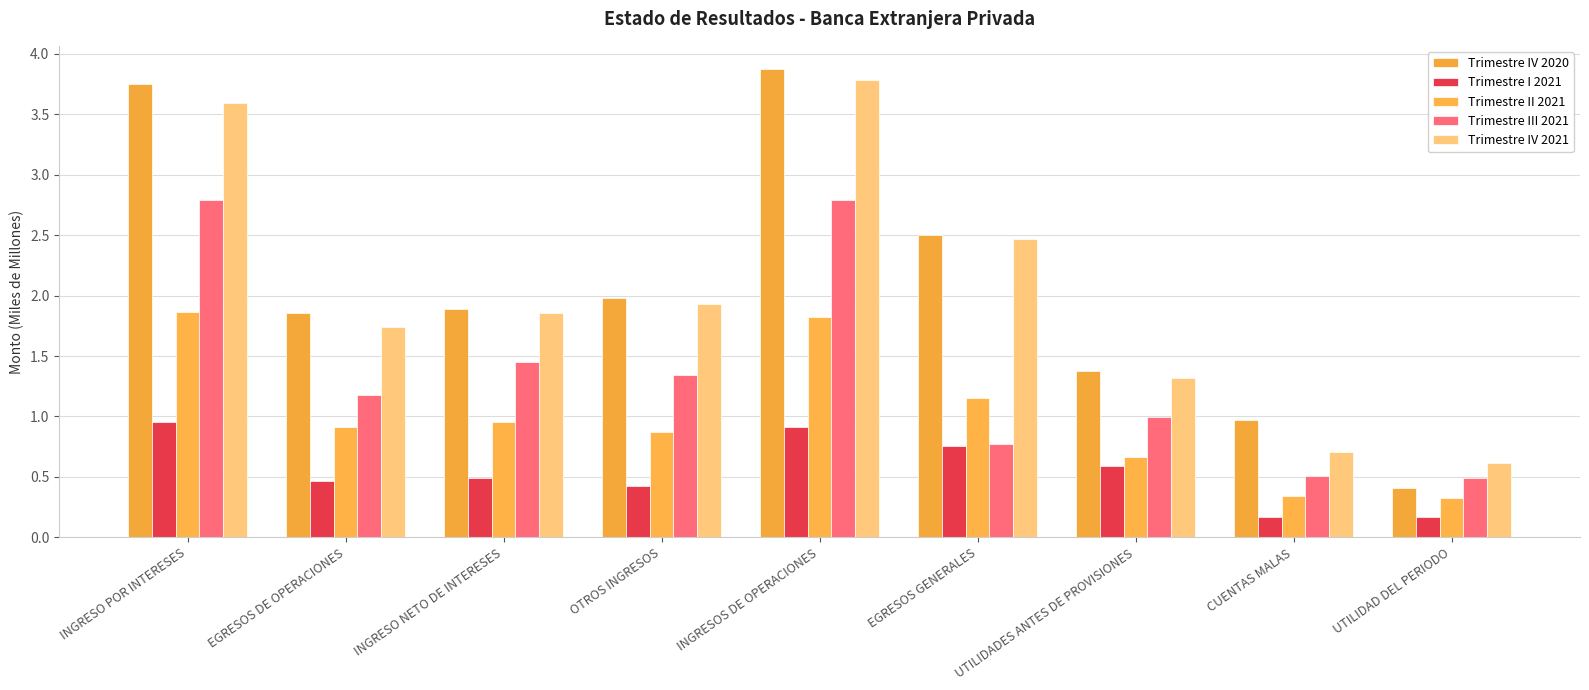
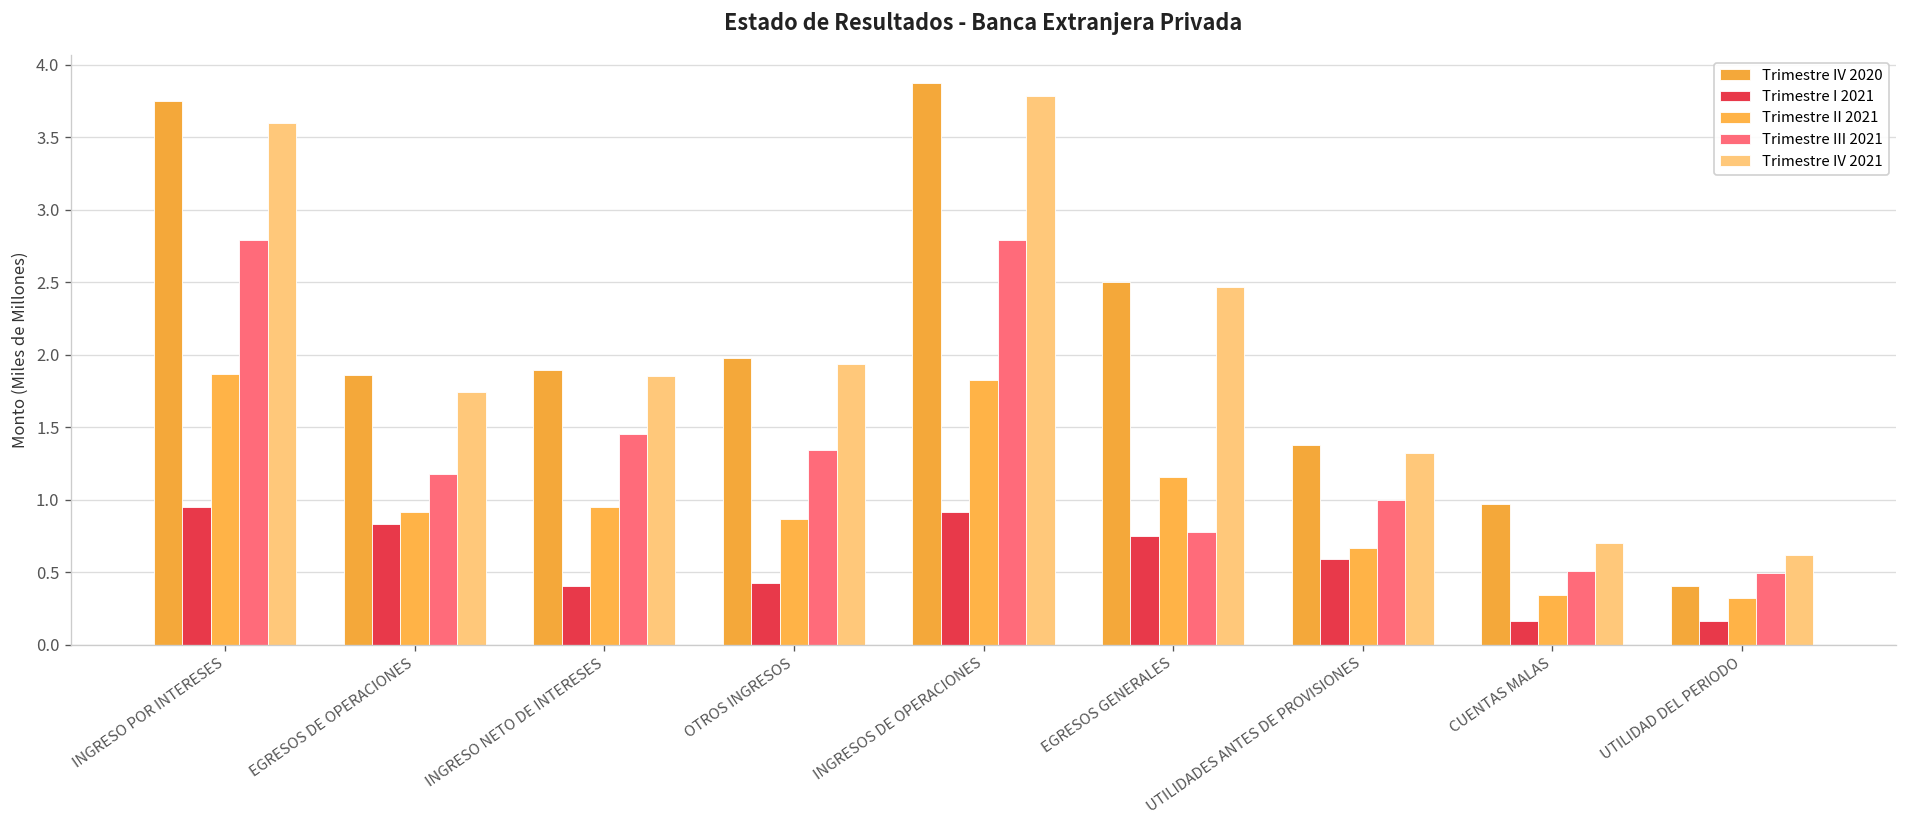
Trimestre I 2021, EGRESOS DE OPERACIONES: 0.46 -> 0.83
Trimestre I 2021, INGRESO NETO DE INTERESES: 0.49 -> 0.41
